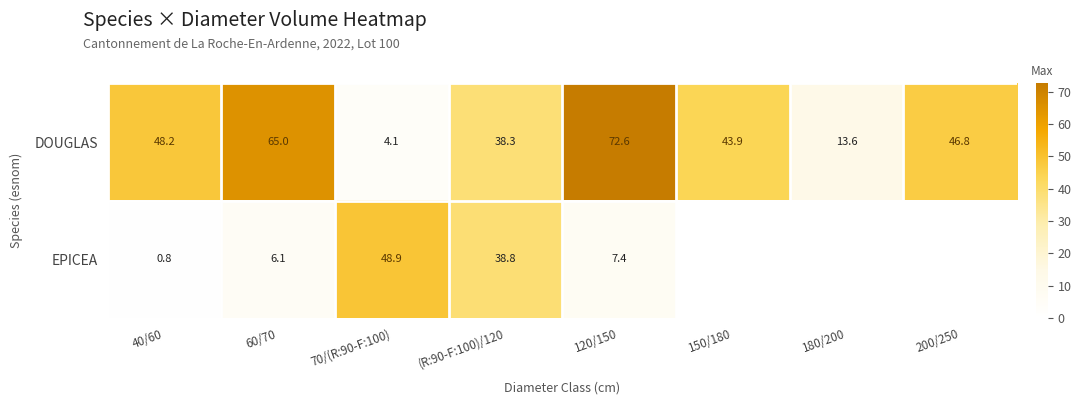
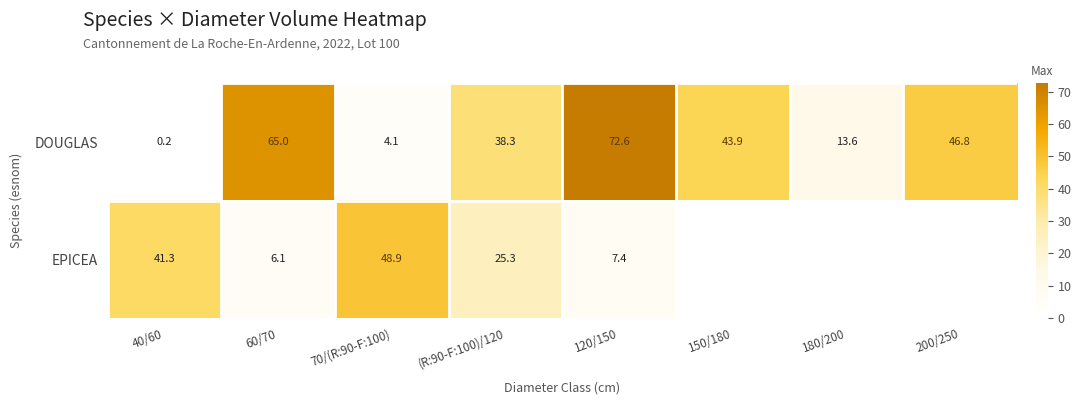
DOUGLAS, 40/60: 48.2 -> 0.2
EPICEA, 40/60: 0.8 -> 41.3
EPICEA, (R:90-F:100)/120: 38.8 -> 25.3
